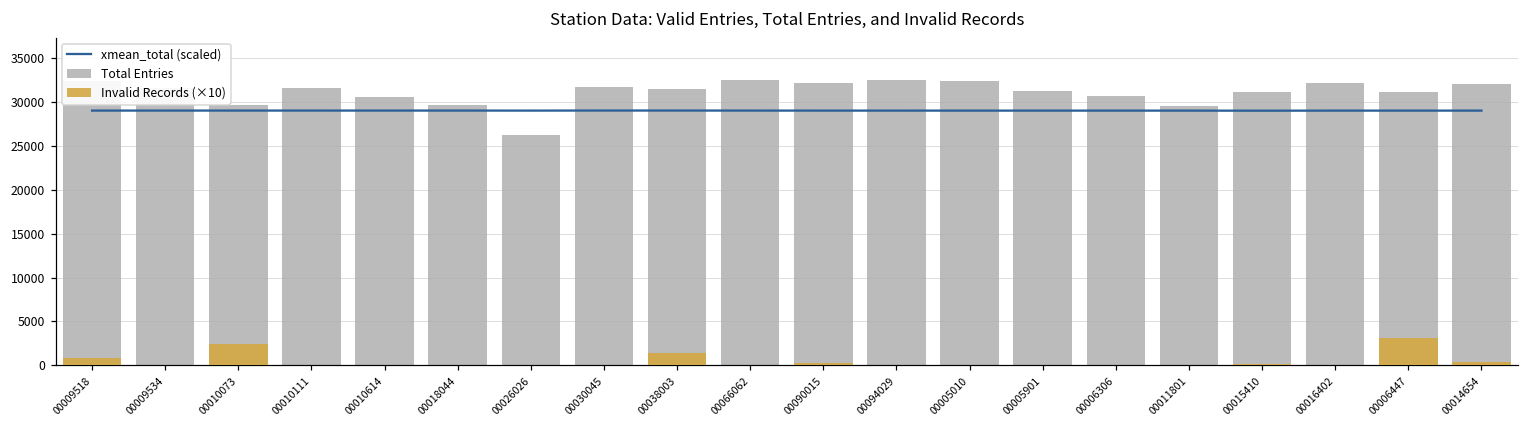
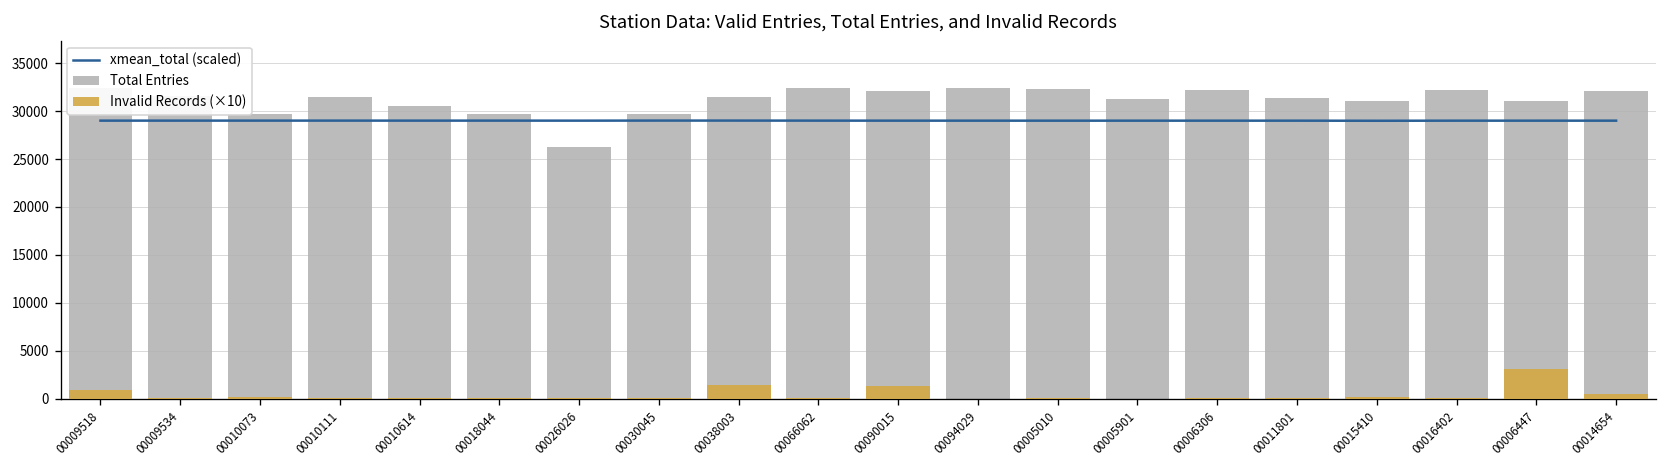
Invalid Records (×10), 00010073: 2000 -> 0
Total Entries, 00030045: 32000 -> 30000
Invalid Records (×10), 00090015: 0 -> 1000
Total Entries, 00006306: 31000 -> 32000
Total Entries, 00011801: 30000 -> 31000
